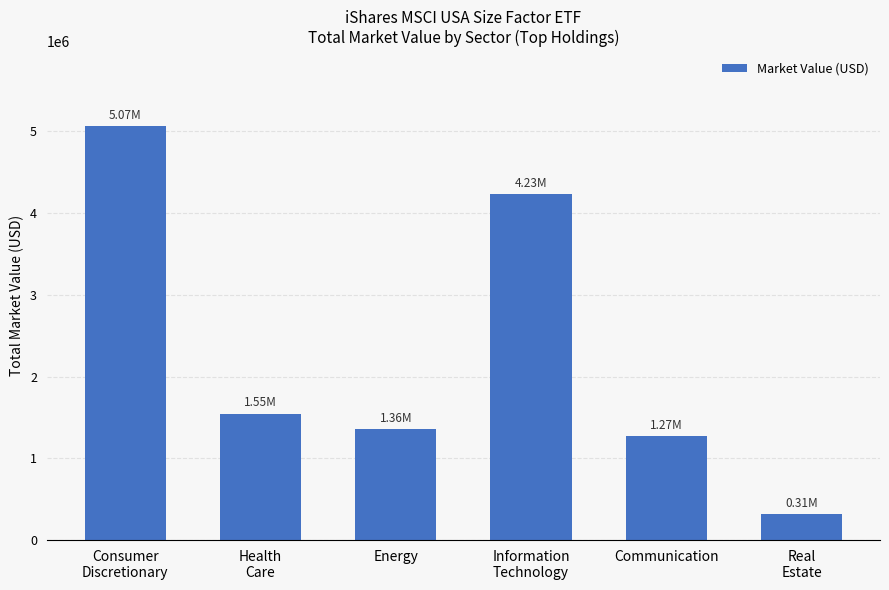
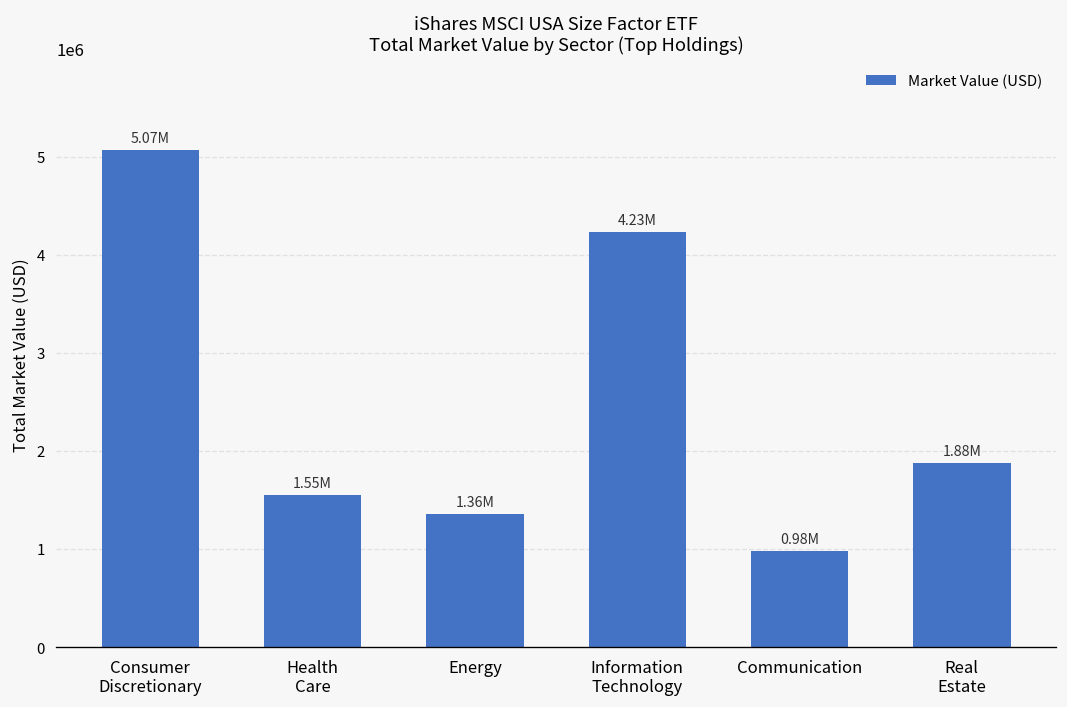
Communication: 1.27M -> 0.98M
Real Estate: 0.31M -> 1.88M
